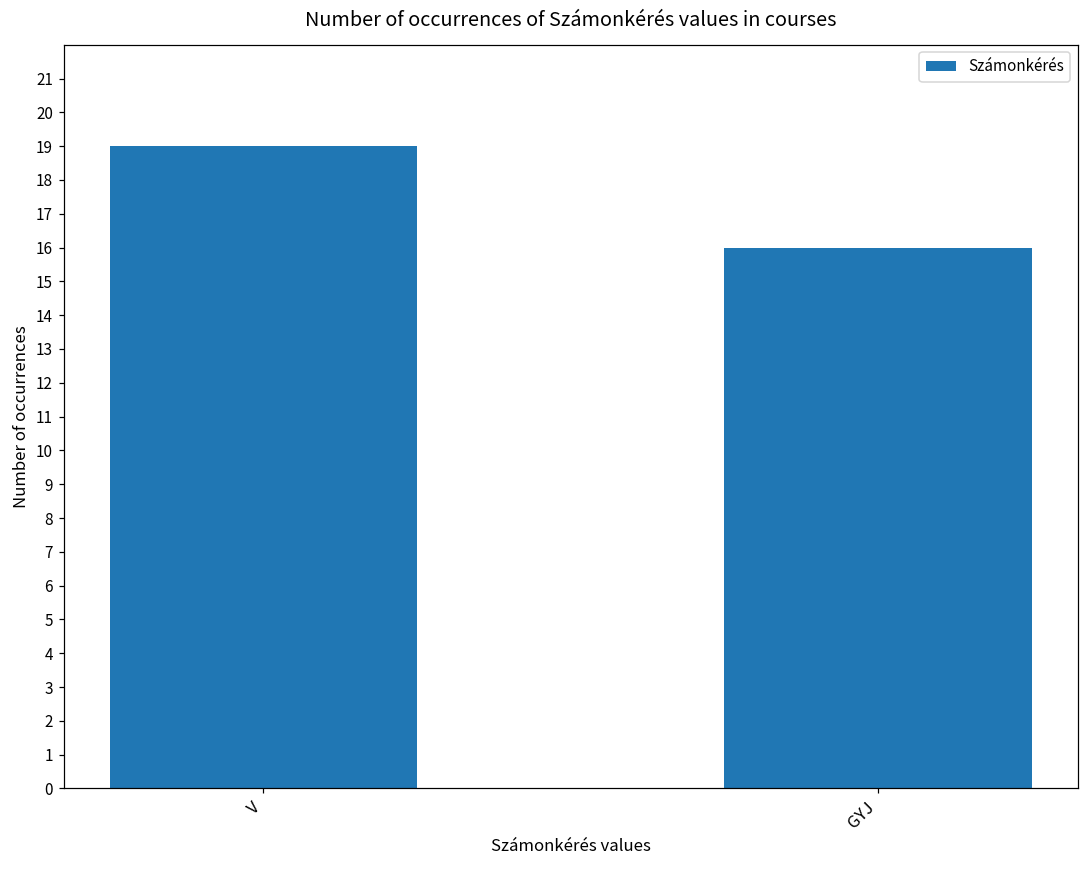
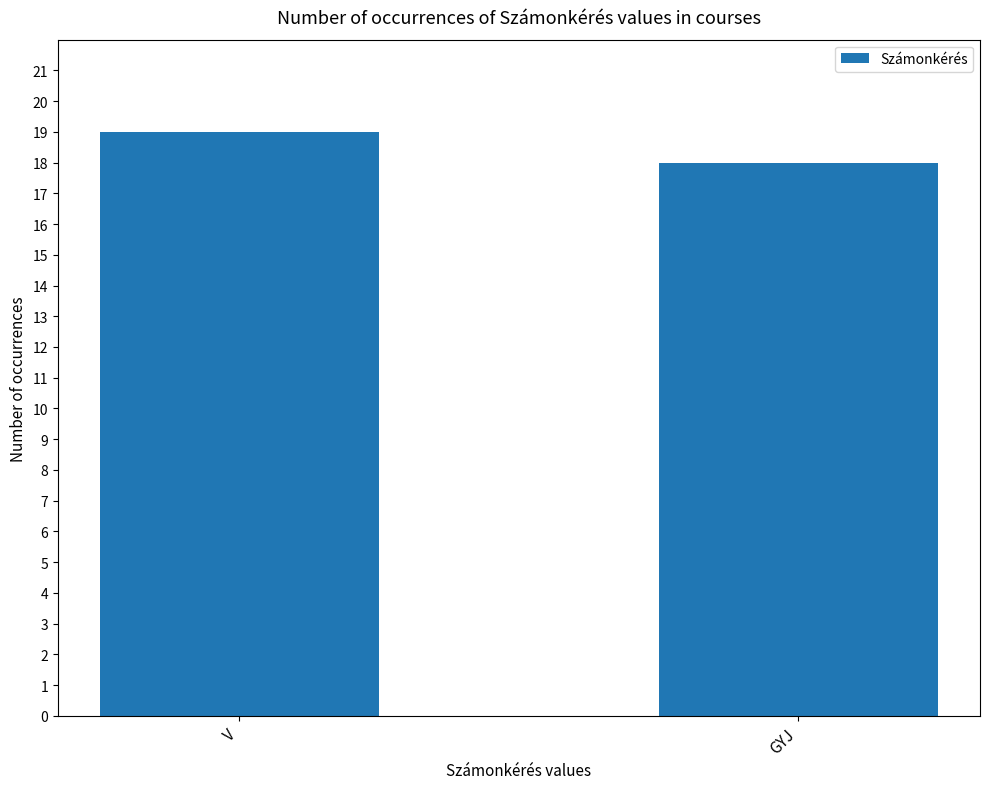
GYJ: 16 -> 18
